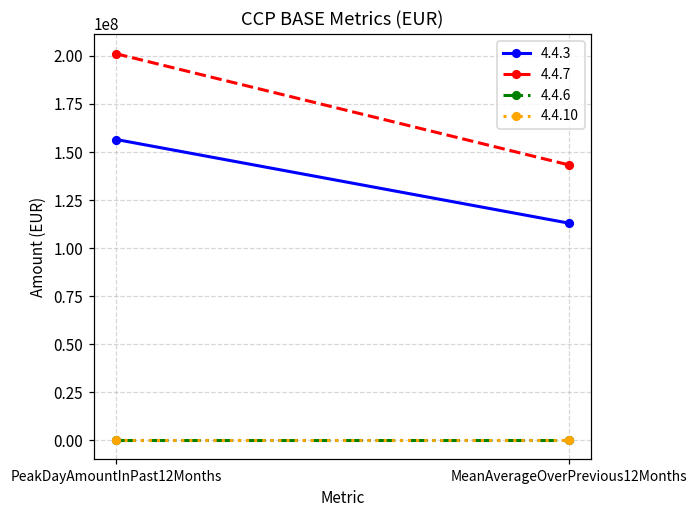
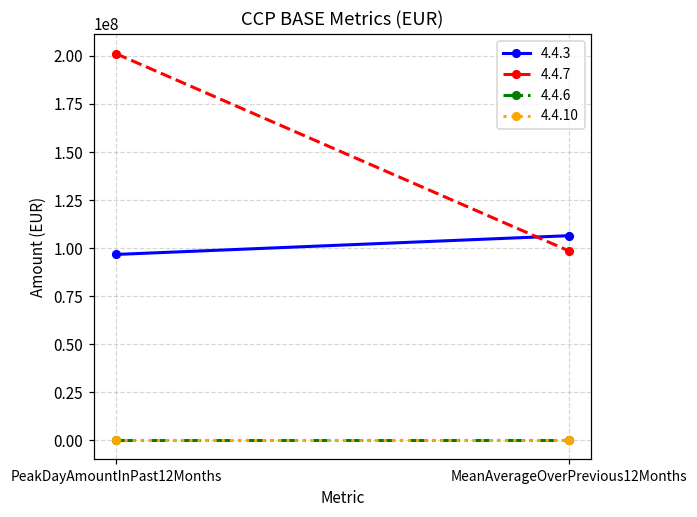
4.4.3, PeakDayAmountInPast12Months: 157000000 -> 97000000
4.4.3, MeanAverageOverPrevious12Months: 113000000 -> 106000000
4.4.7, MeanAverageOverPrevious12Months: 143000000 -> 99000000
